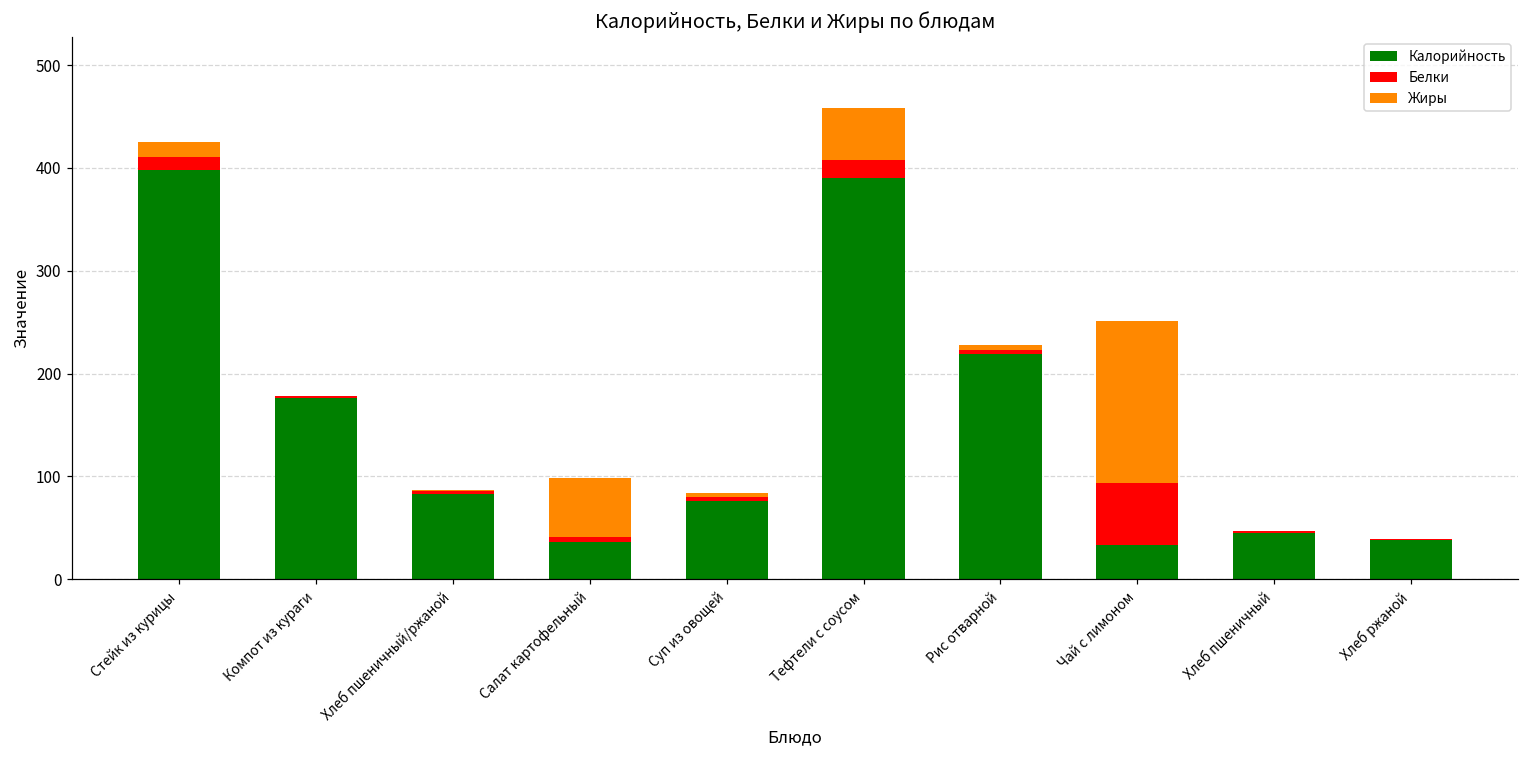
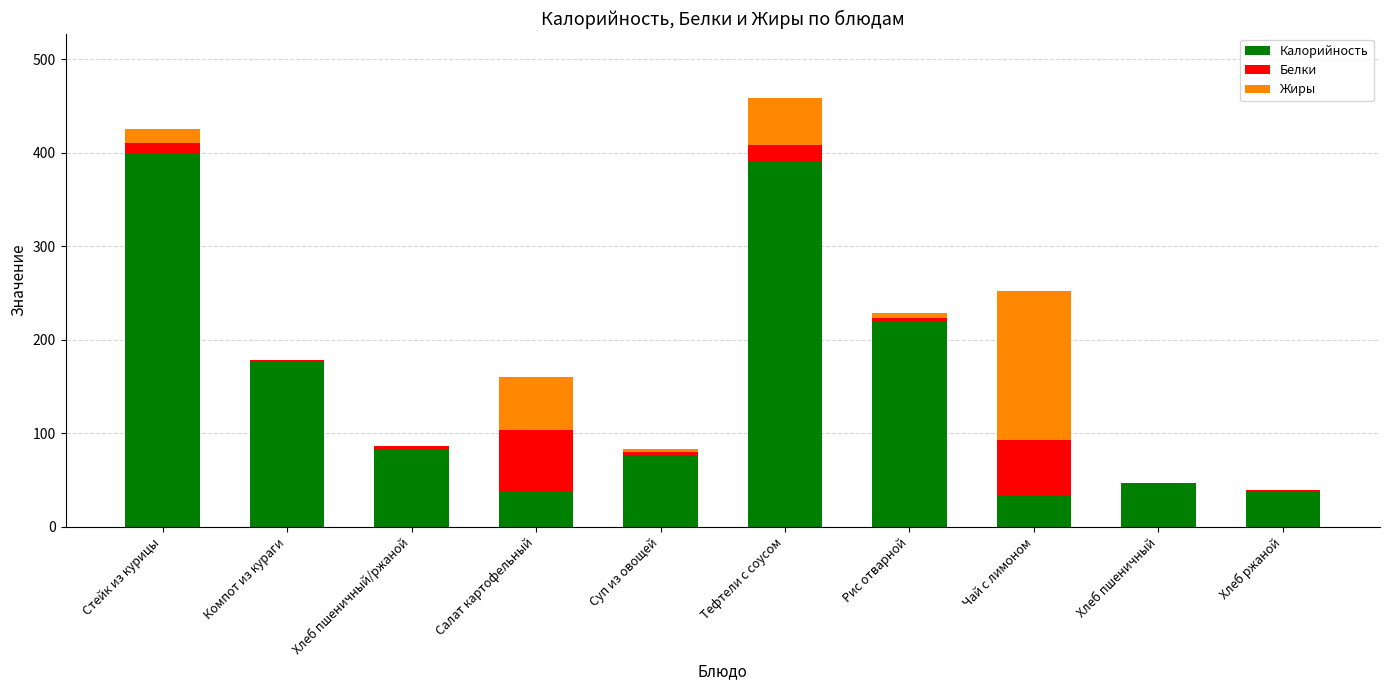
Белки, Салат картофельный: 0 -> 70
